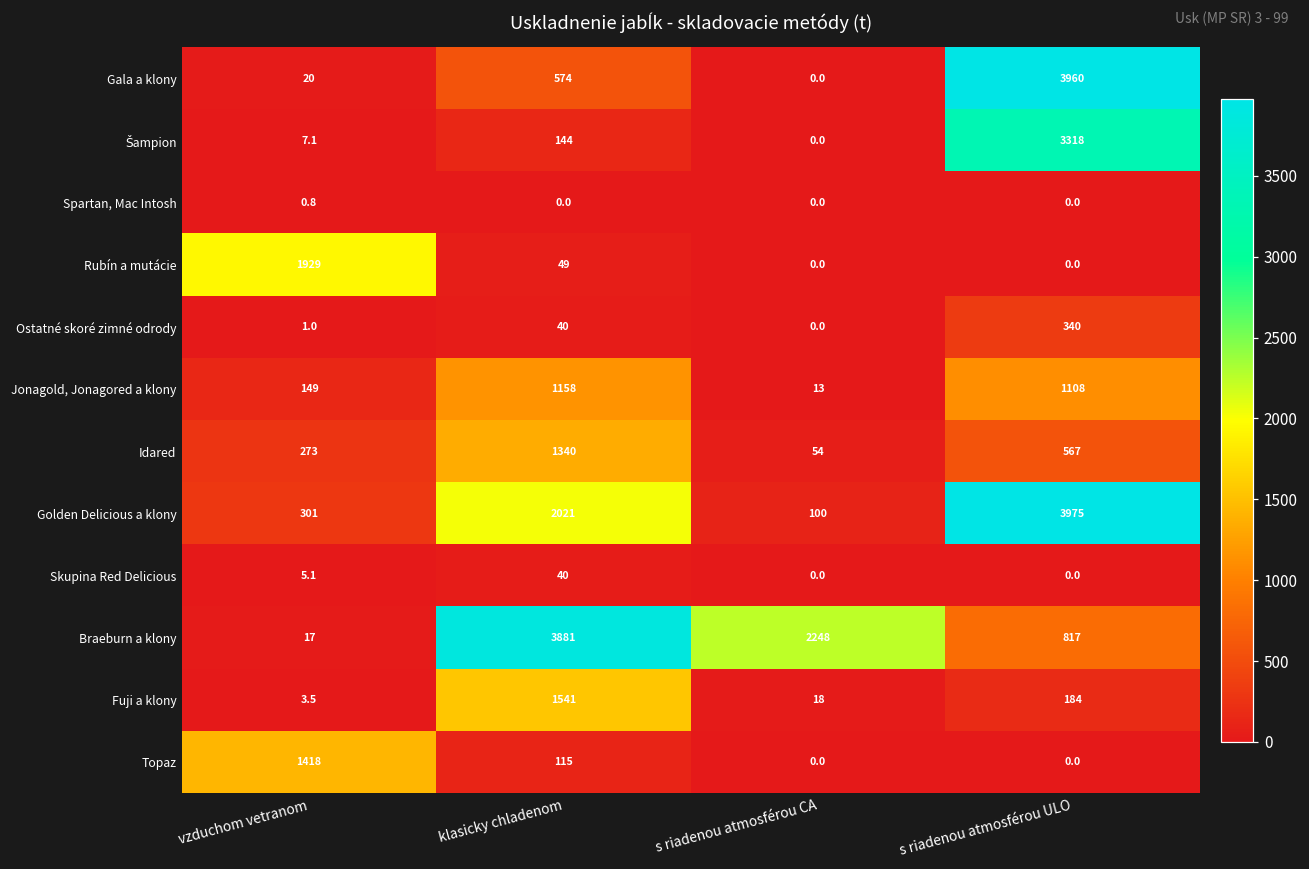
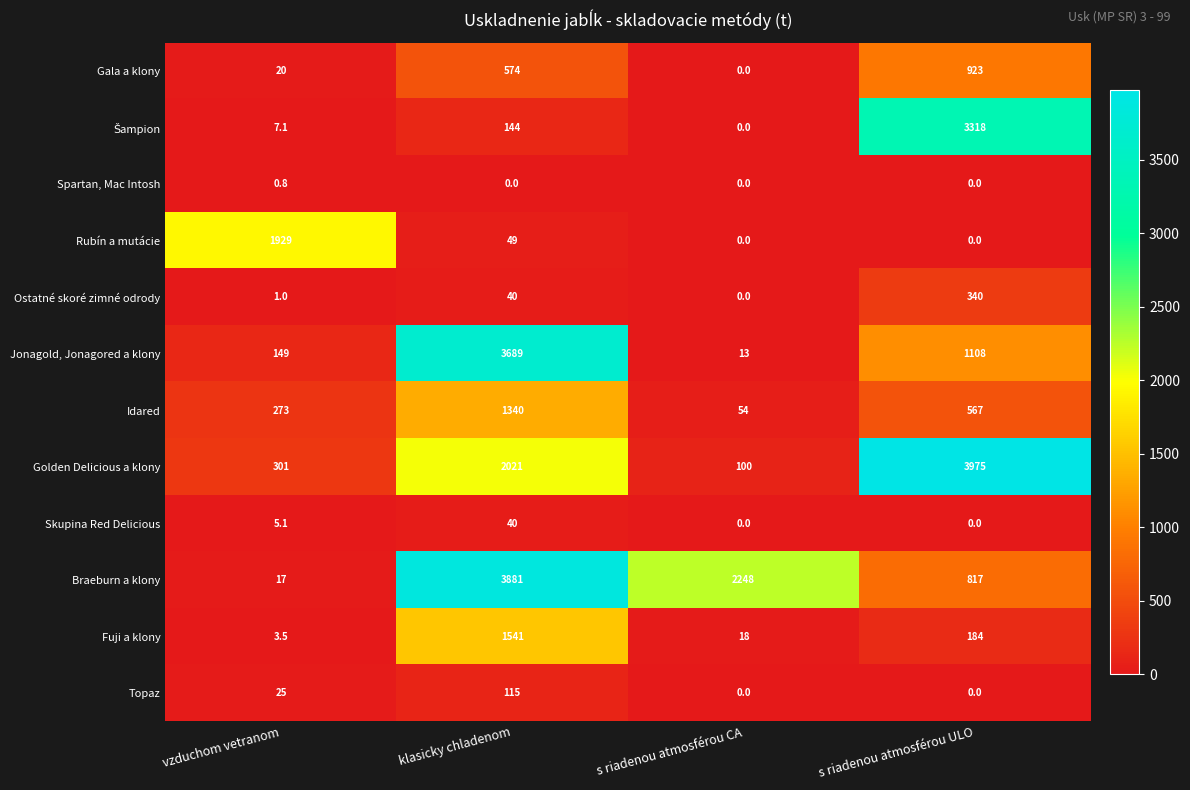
Gala a klony, s riadenou atmosférou ULO: 3960 -> 923
Jonagold, Jonagored a klony, klasicky chladenom: 1158 -> 3689
Topaz, vzduchom vetranom: 1418 -> 25
